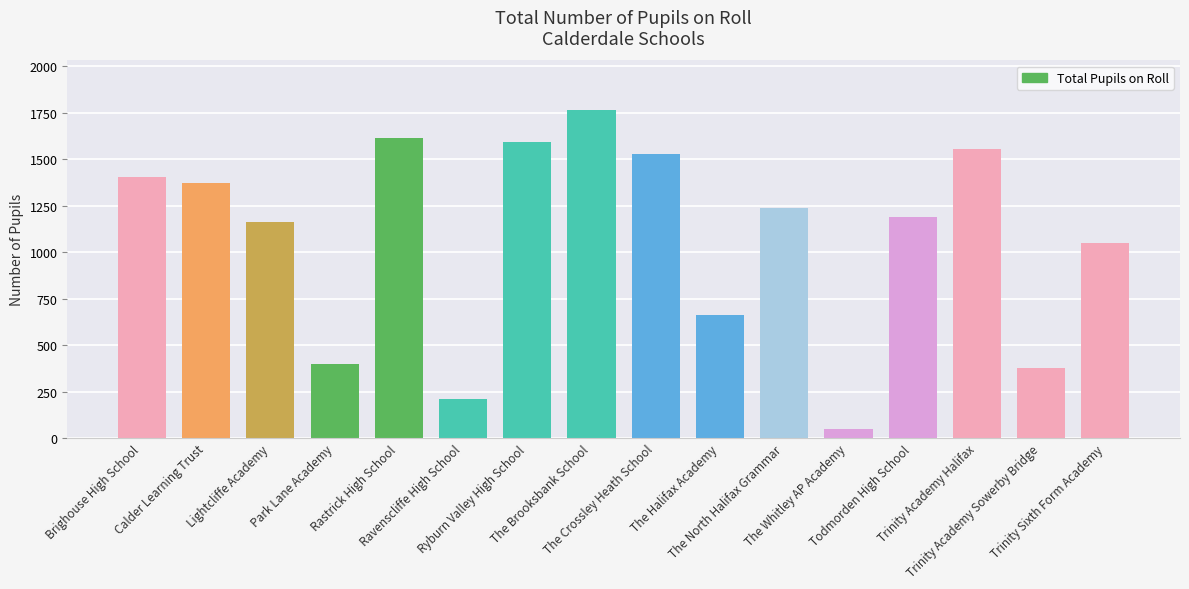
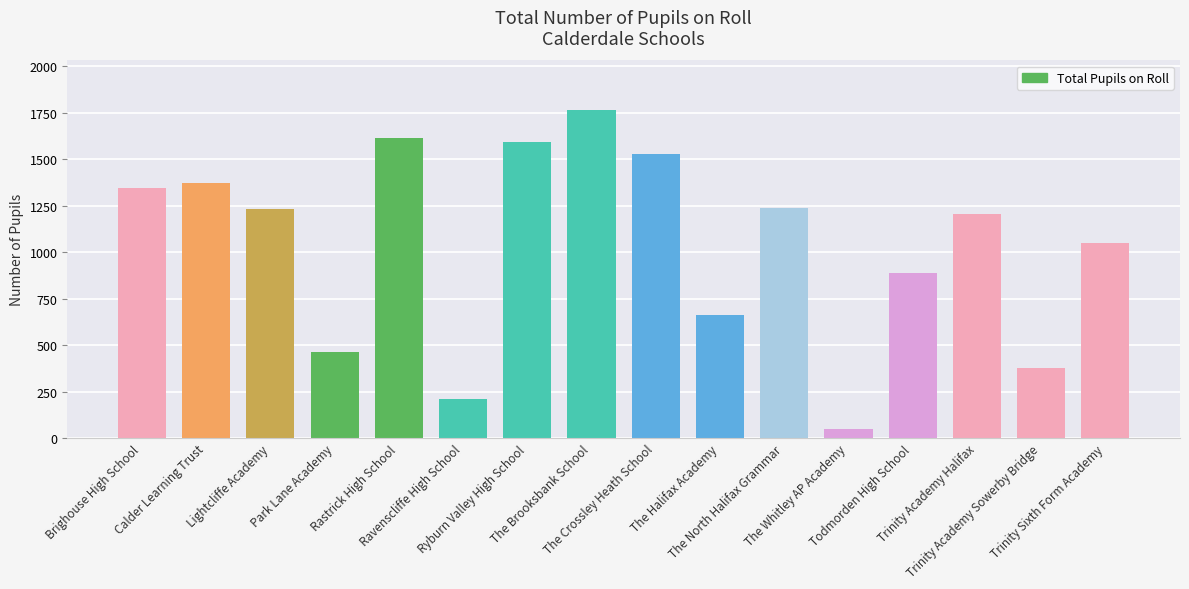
Brighouse High School: 1400 -> 1340
Lightcliffe Academy: 1160 -> 1230
Park Lane Academy: 400 -> 460
Todmorden High School: 1190 -> 890
Trinity Academy Halifax: 1560 -> 1210
